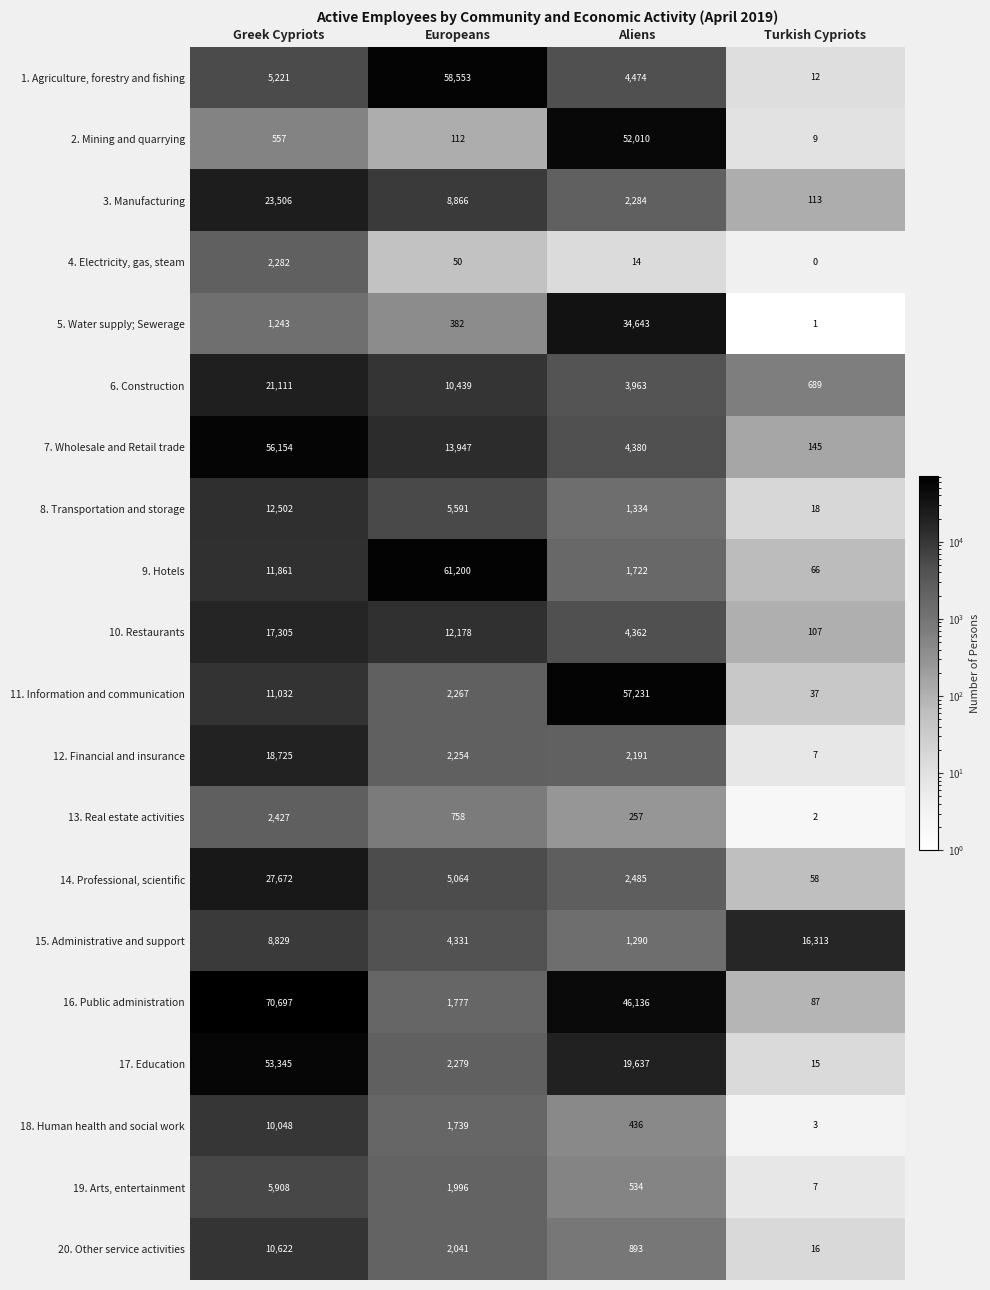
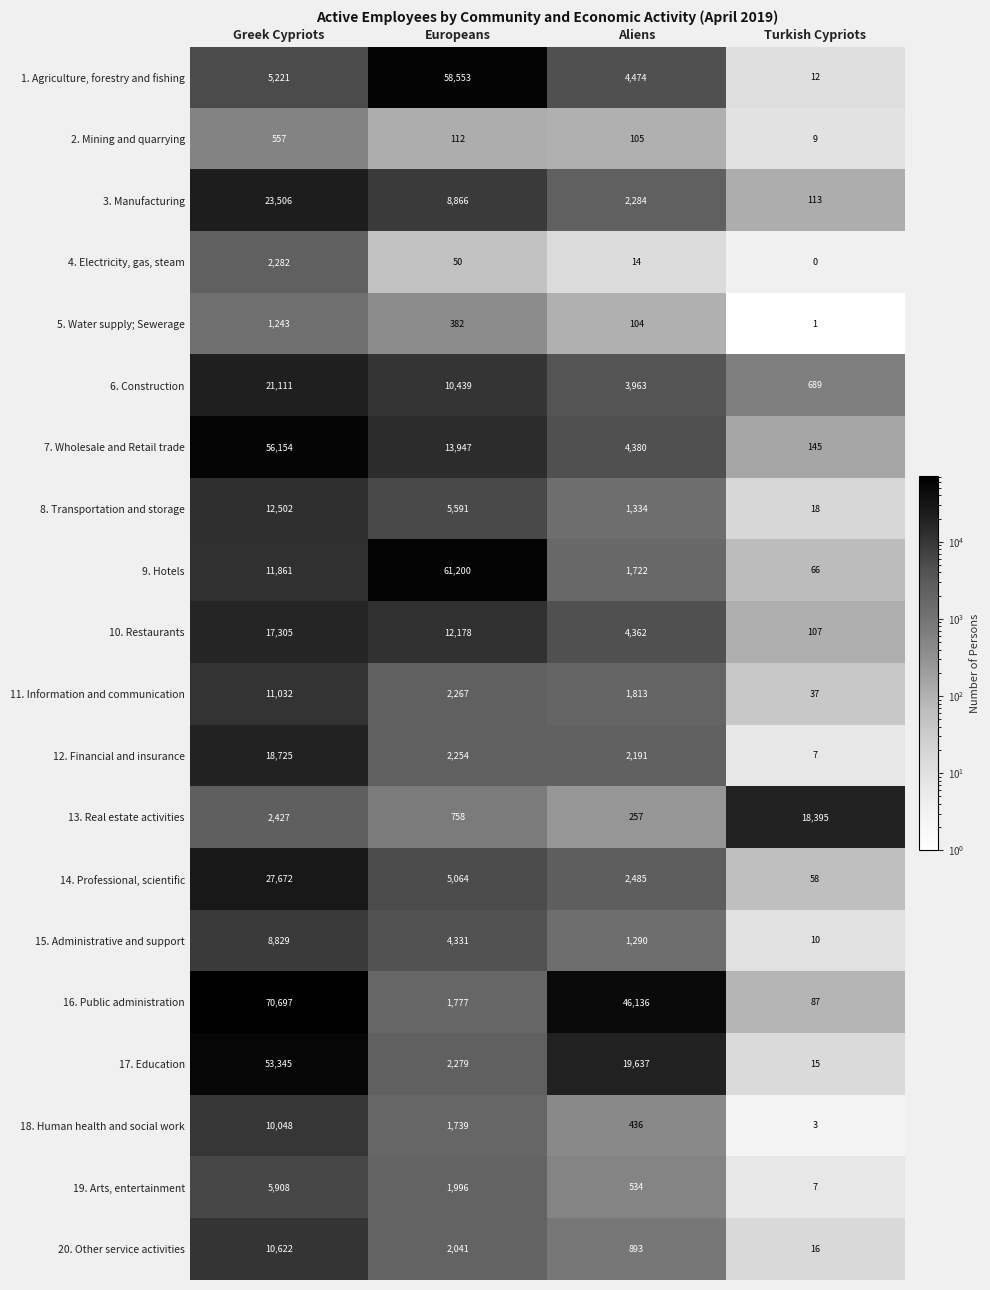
2. Mining and quarrying, Aliens: 52,010 -> 105
5. Water supply; Sewerage, Aliens: 34,643 -> 104
11. Information and communication, Aliens: 57,231 -> 1,813
13. Real estate activities, Turkish Cypriots: 2 -> 18,395
15. Administrative and support, Turkish Cypriots: 16,313 -> 10
